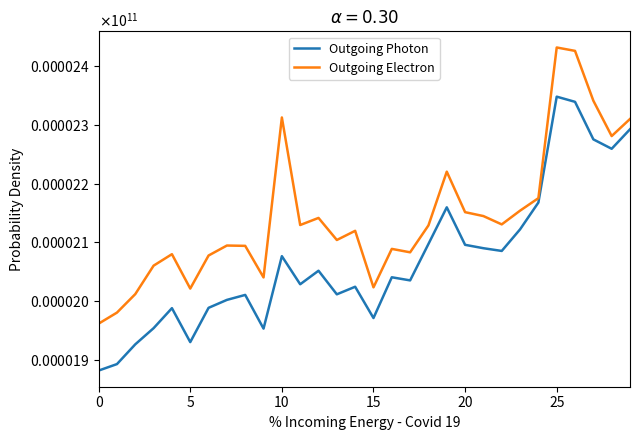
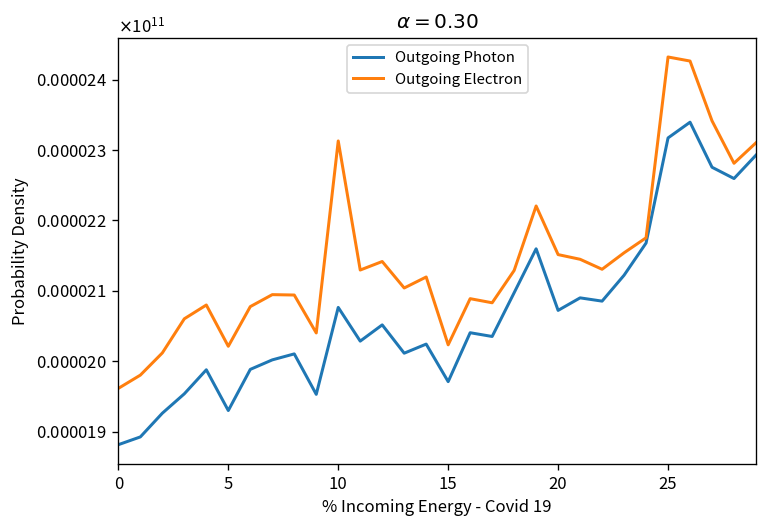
Outgoing Photon, 20: 2100000 -> 2070000
Outgoing Photon, 25: 2350000 -> 2320000
